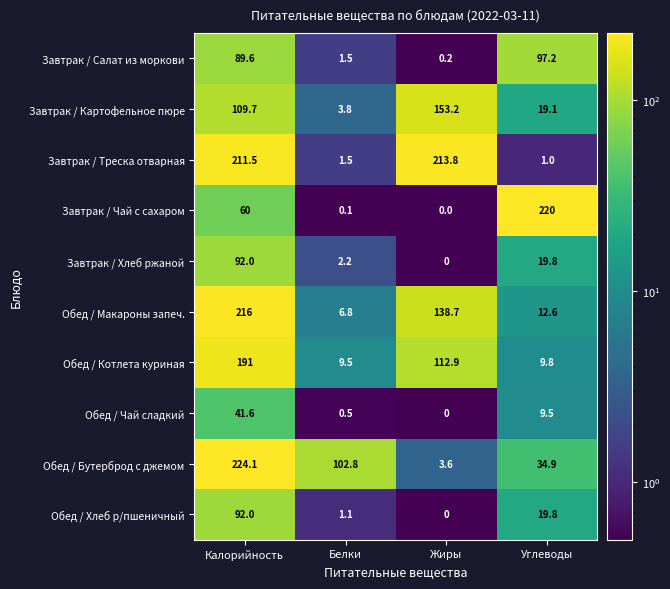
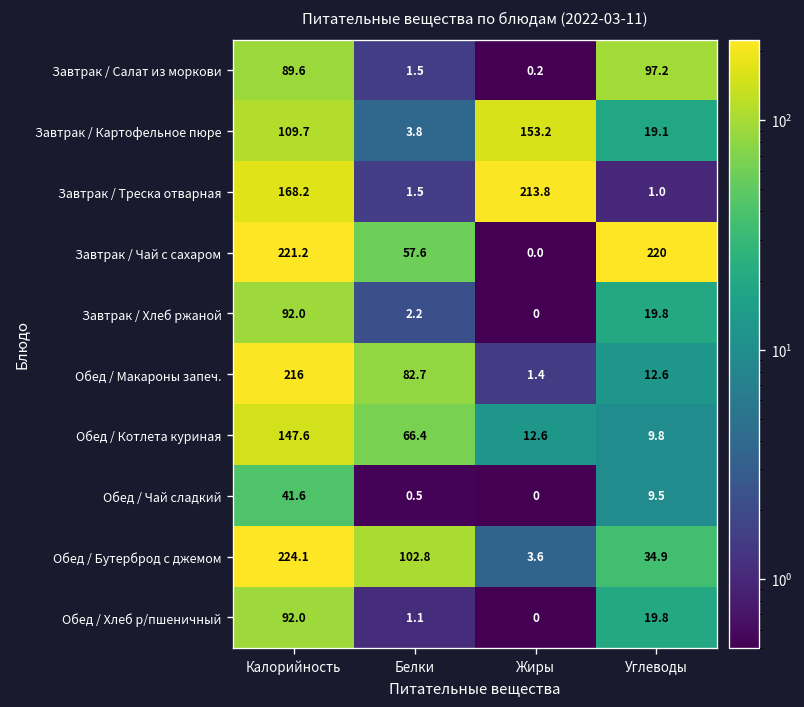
Завтрак / Треска отварная, Калорийность: 211.5 -> 168.2
Завтрак / Чай с сахаром, Калорийность: 60 -> 221.2
Завтрак / Чай с сахаром, Белки: 0.1 -> 57.6
Обед / Макароны запеч., Белки: 6.8 -> 82.7
Обед / Макароны запеч., Жиры: 138.7 -> 1.4
Обед / Котлета куриная, Калорийность: 191 -> 147.6
Обед / Котлета куриная, Белки: 9.5 -> 66.4
Обед / Котлета куриная, Жиры: 112.9 -> 12.6
